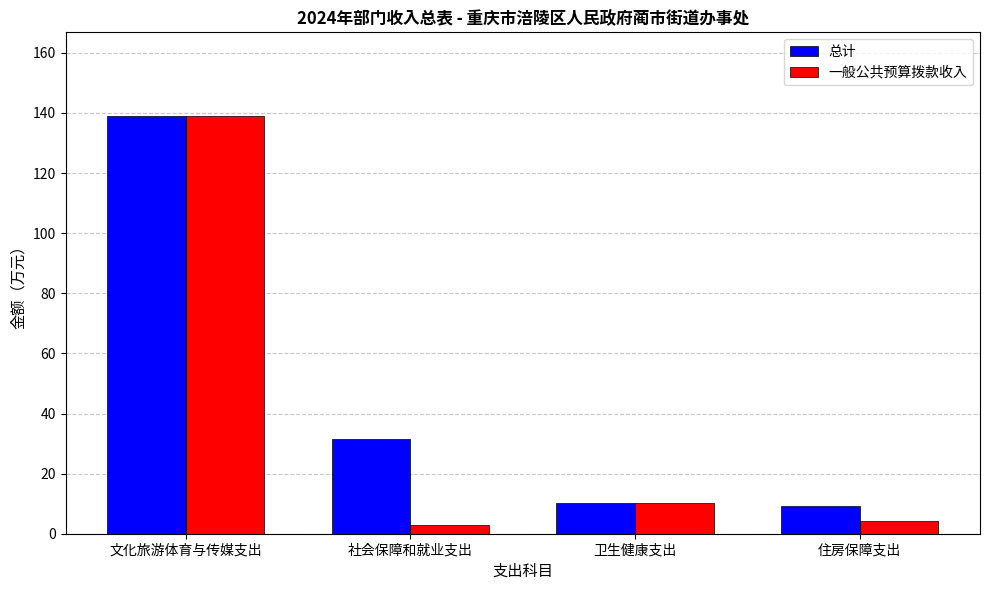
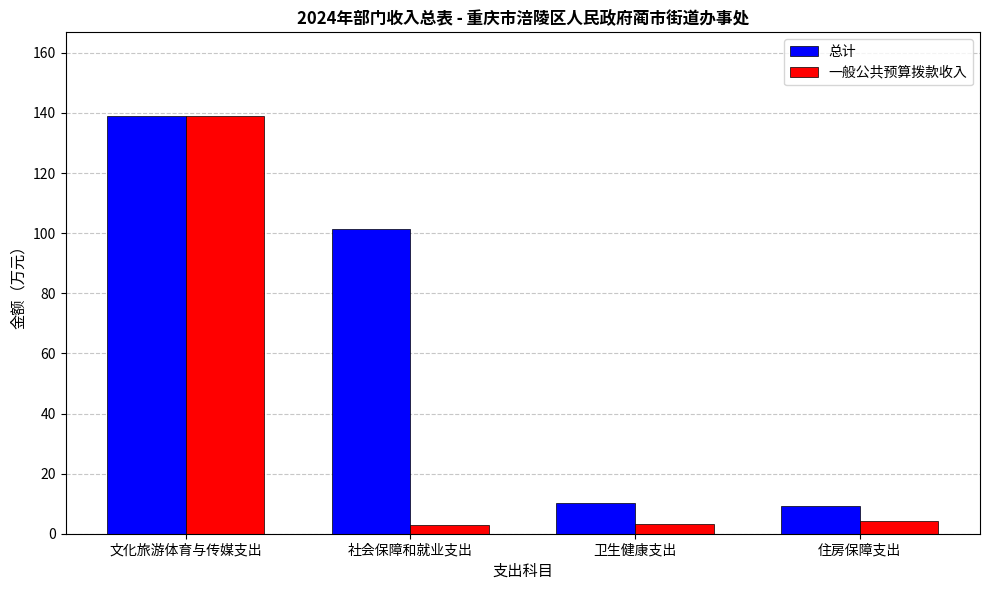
总计, 社会保障和就业支出: 32 -> 101
一般公共预算拨款收入, 卫生健康支出: 10 -> 3
